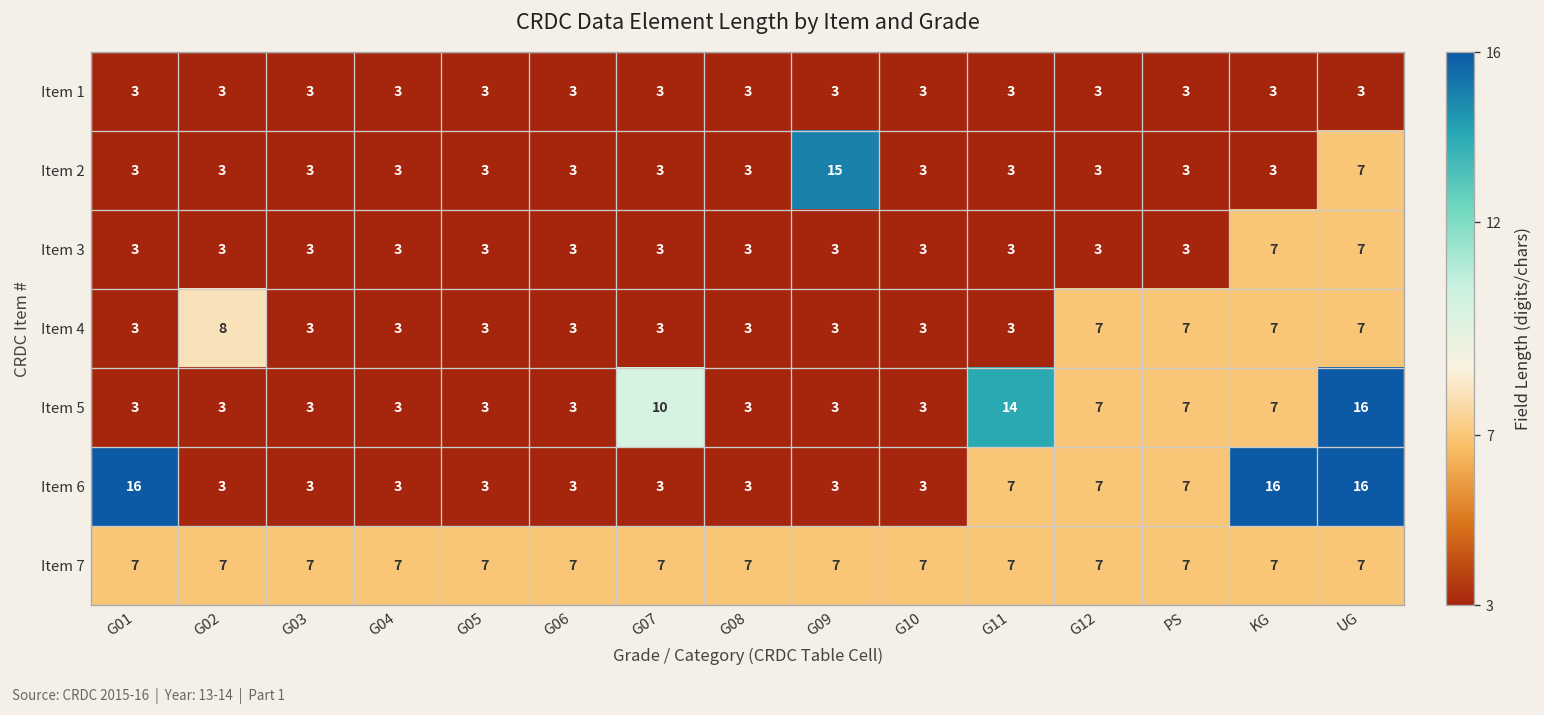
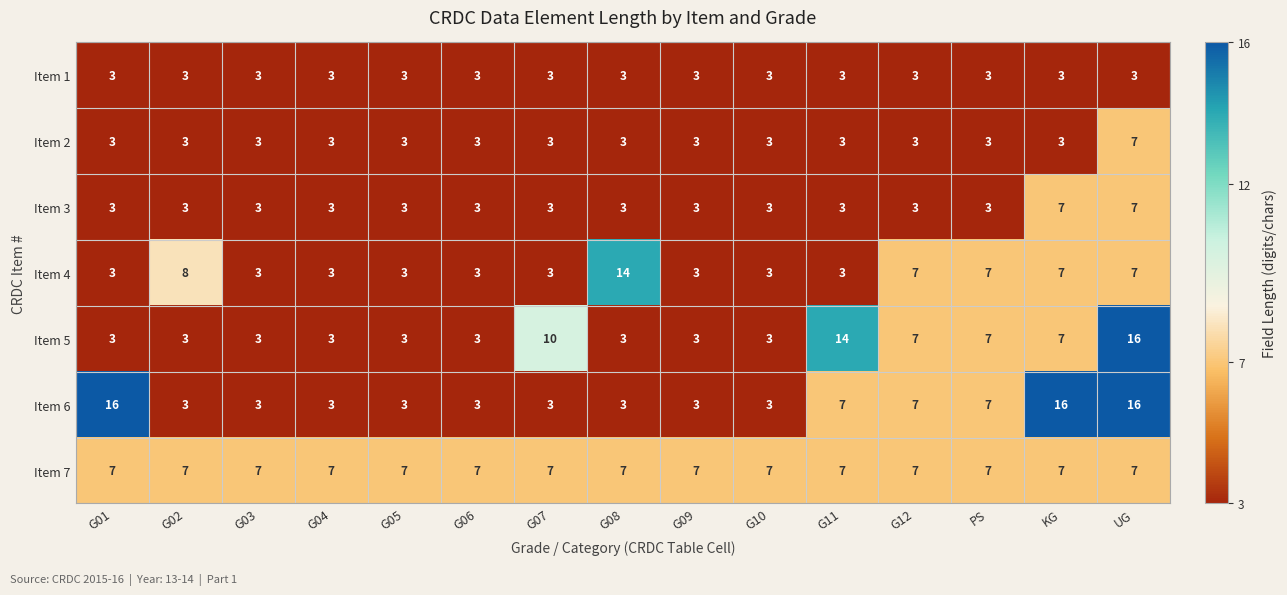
Item 2, G09: 15 -> 3
Item 4, G08: 3 -> 14
